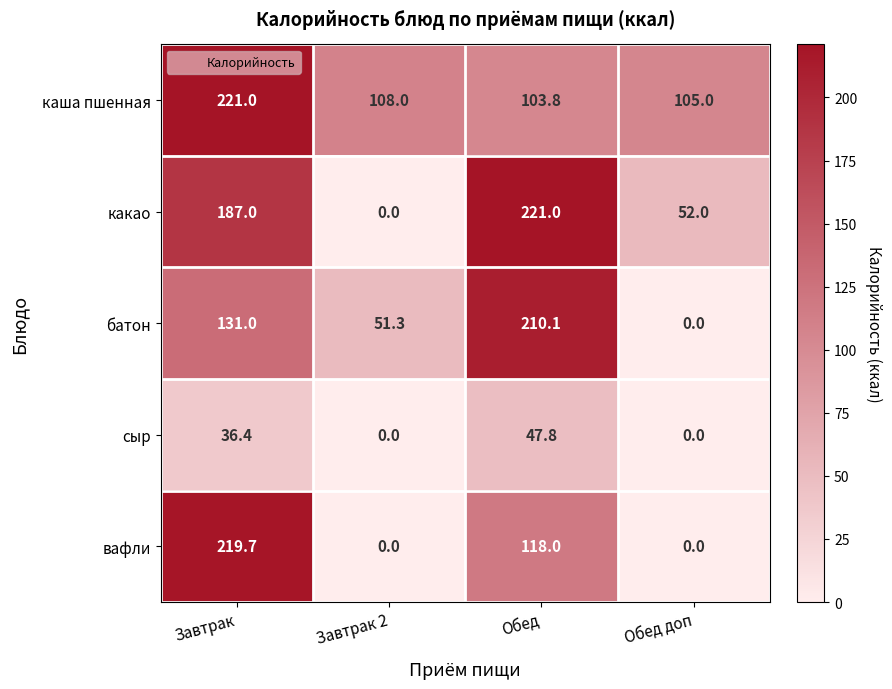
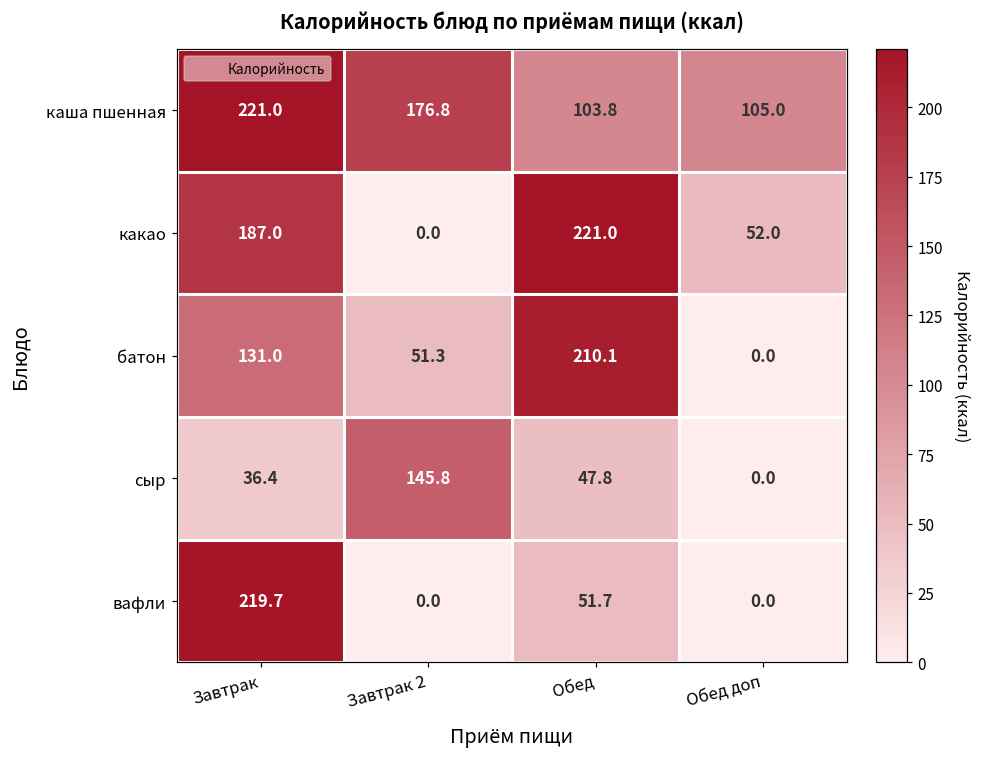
каша пшенная, Завтрак 2: 108.0 -> 176.8
сыр, Завтрак 2: 0.0 -> 145.8
вафли, Обед: 118.0 -> 51.7
